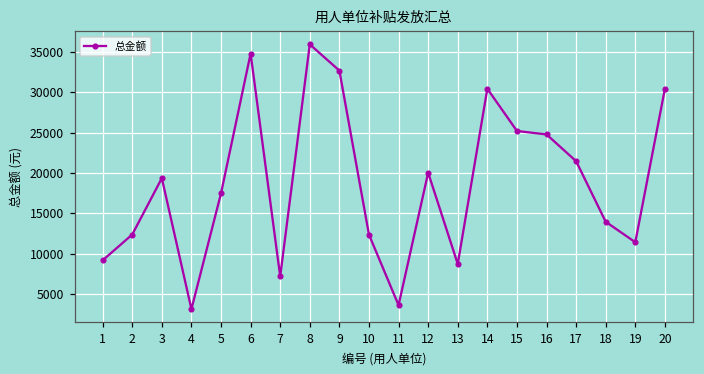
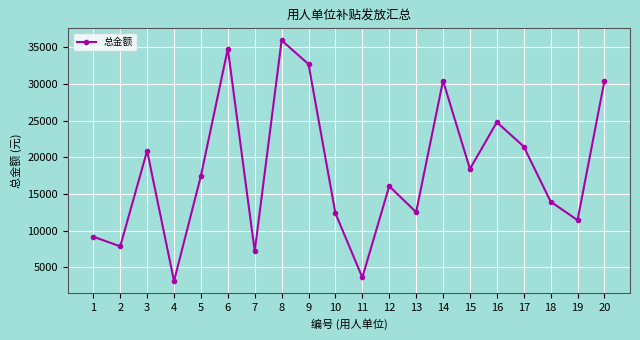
2: 12000 -> 8000
3: 19000 -> 21000
12: 20000 -> 16000
13: 9000 -> 13000
15: 25000 -> 18000
